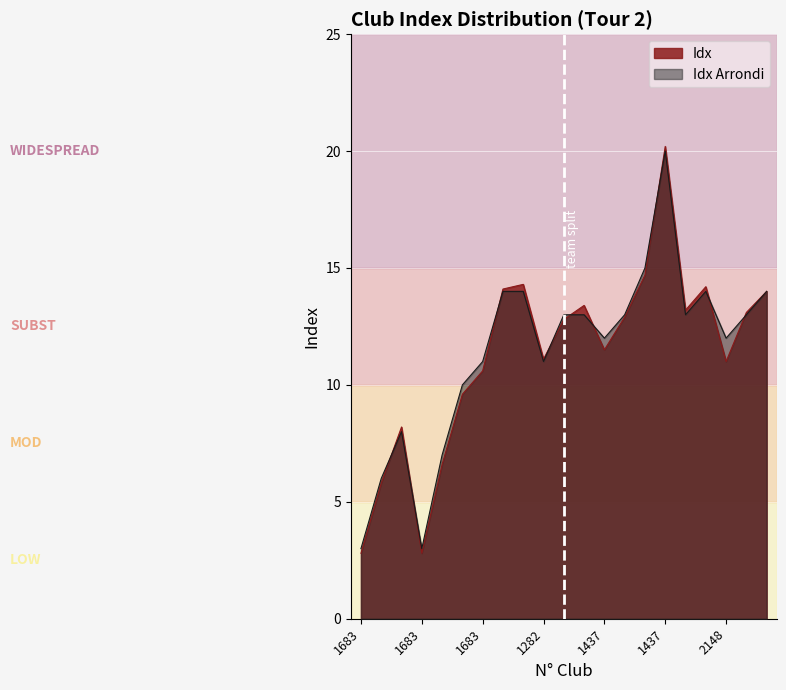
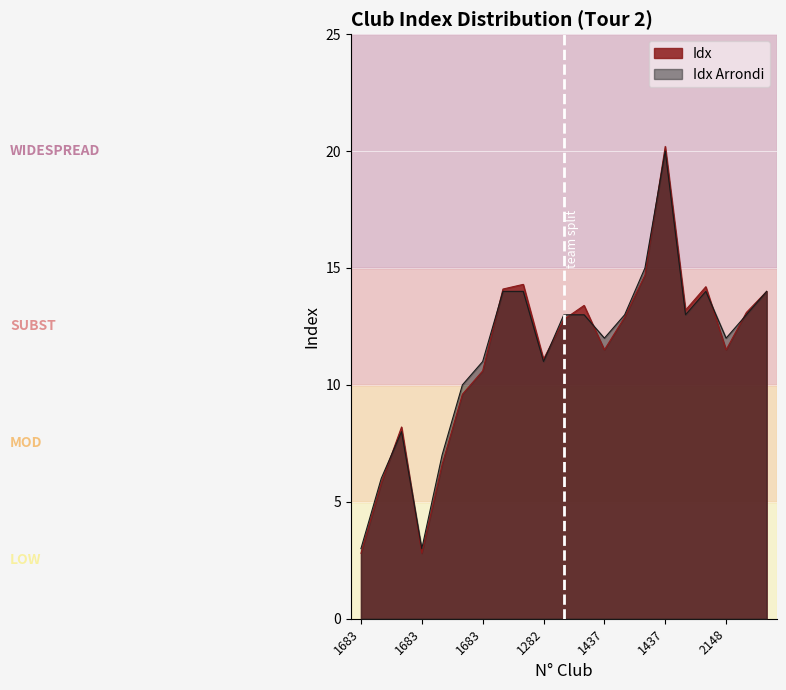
Idx, 2148: 11.0 -> 11.5
